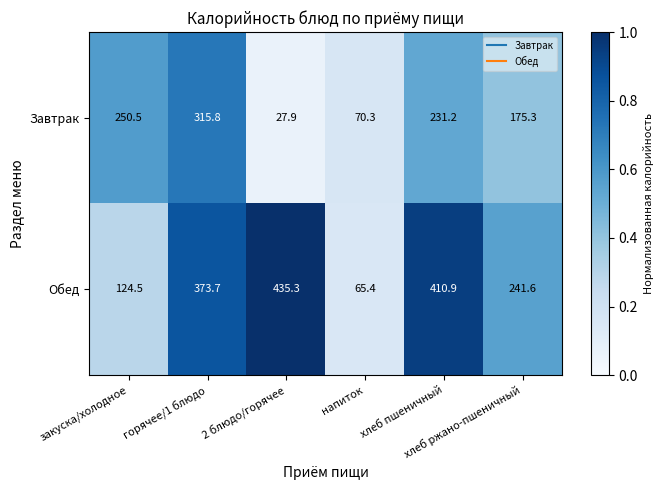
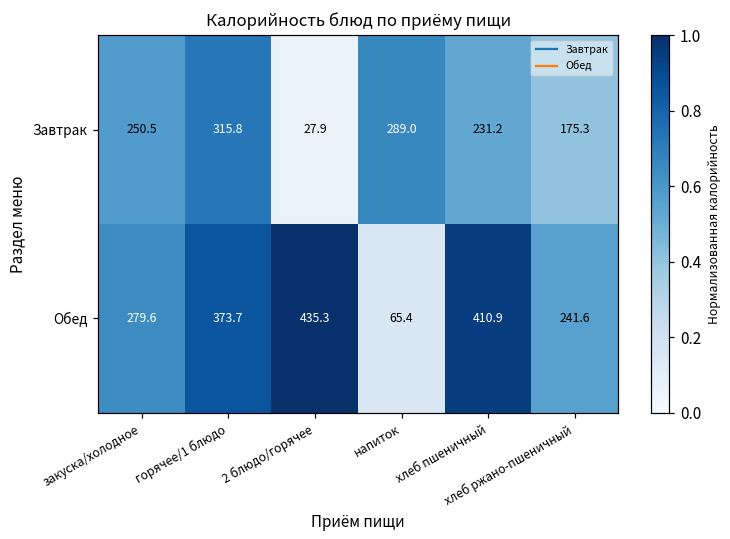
Завтрак, напиток: 70.3 -> 289.0
Обед, закуска/холодное: 124.5 -> 279.6
